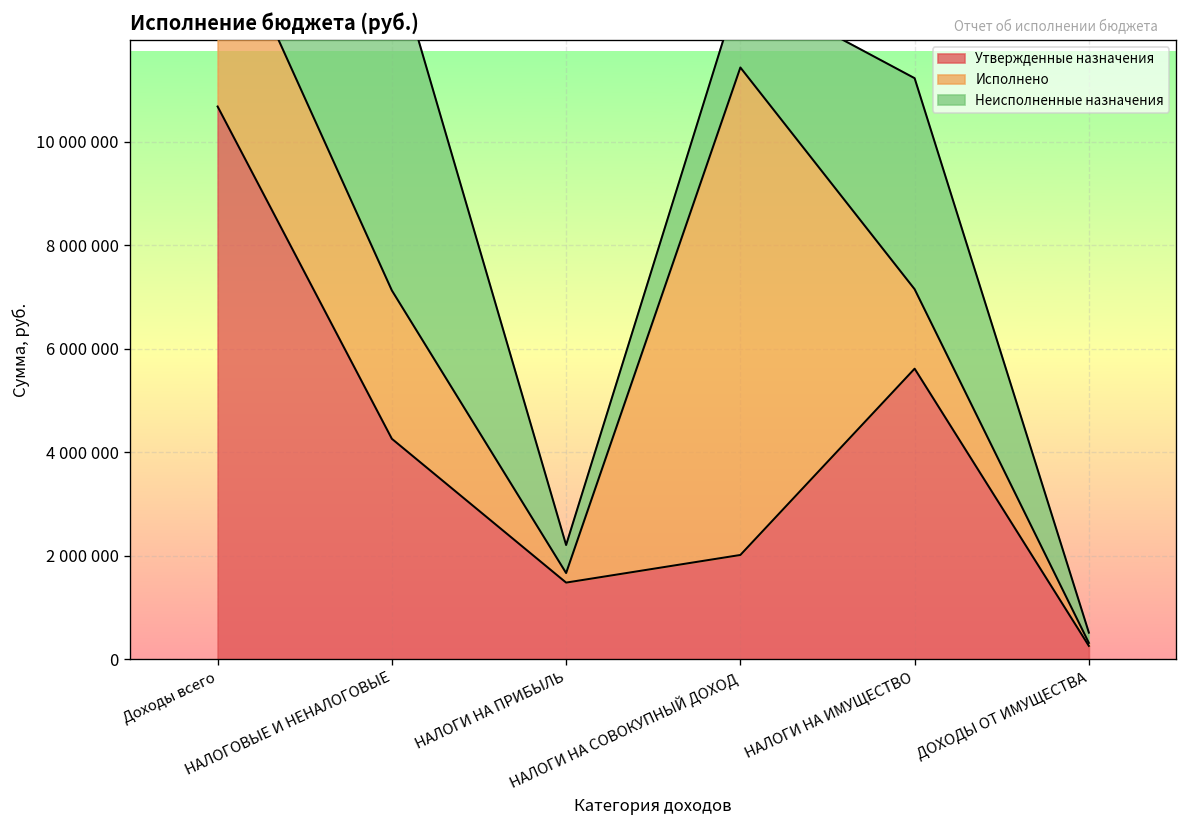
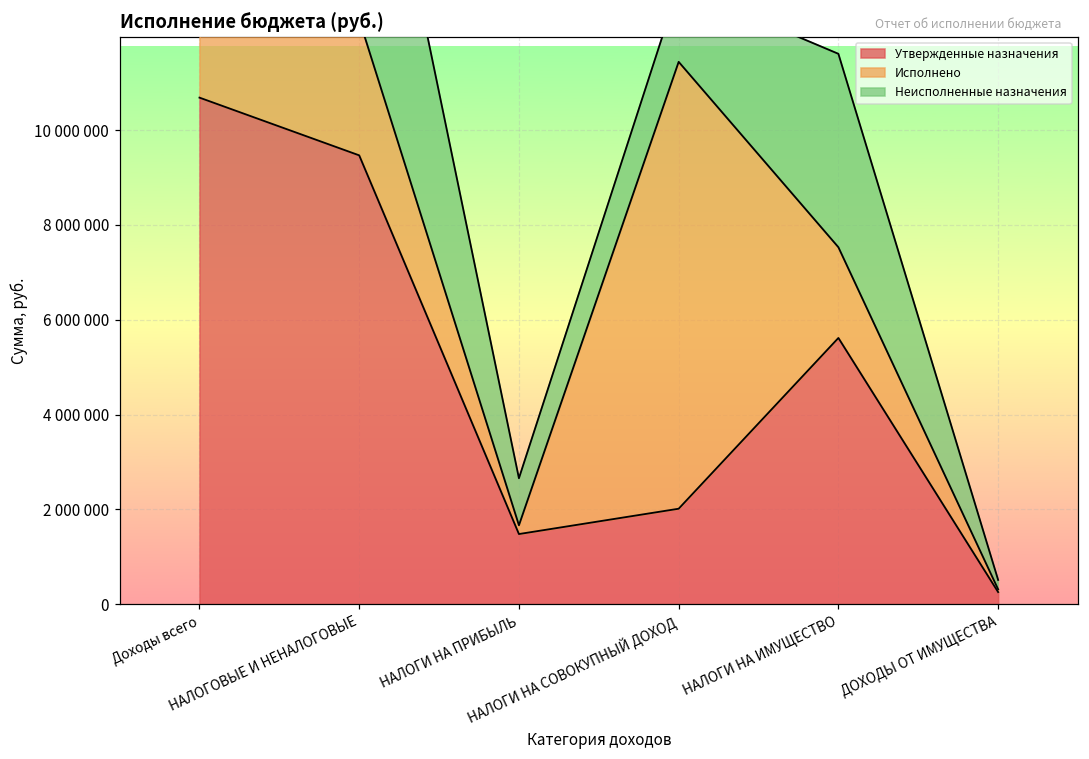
Утвержденные назначения, НАЛОГОВЫЕ И НЕНАЛОГОВЫЕ: 4300000 -> 9500000
Неисполненные назначения, НАЛОГИ НА ПРИБЫЛЬ: 500000 -> 1000000
Исполнено, НАЛОГИ НА ИМУЩЕСТВО: 1500000 -> 1900000
